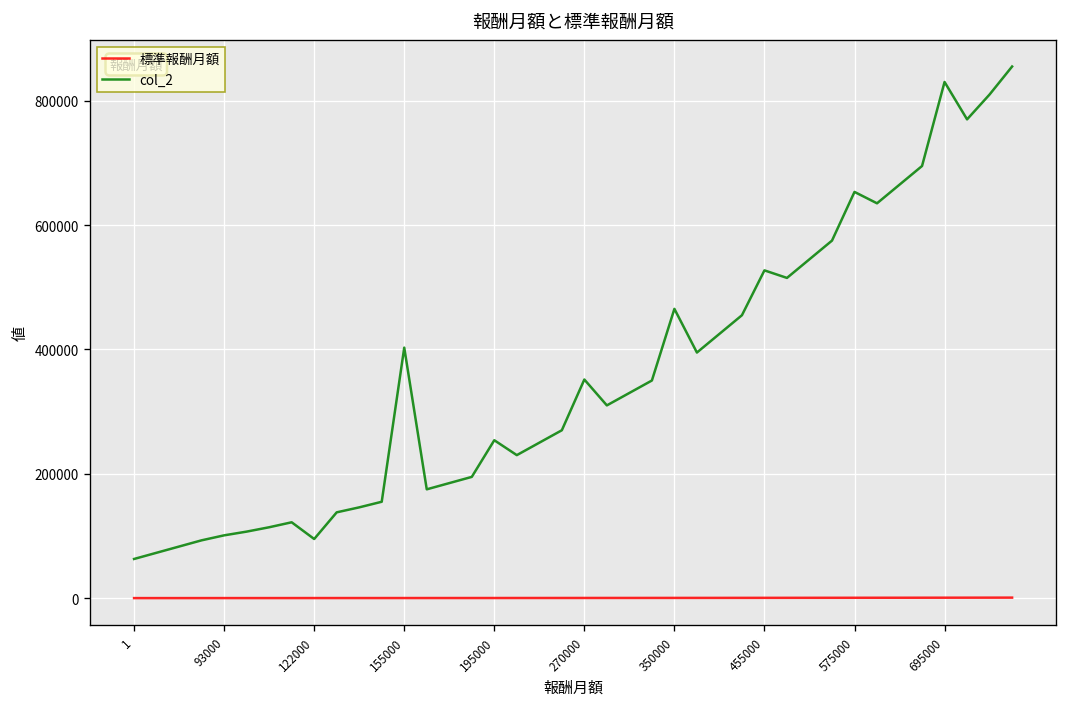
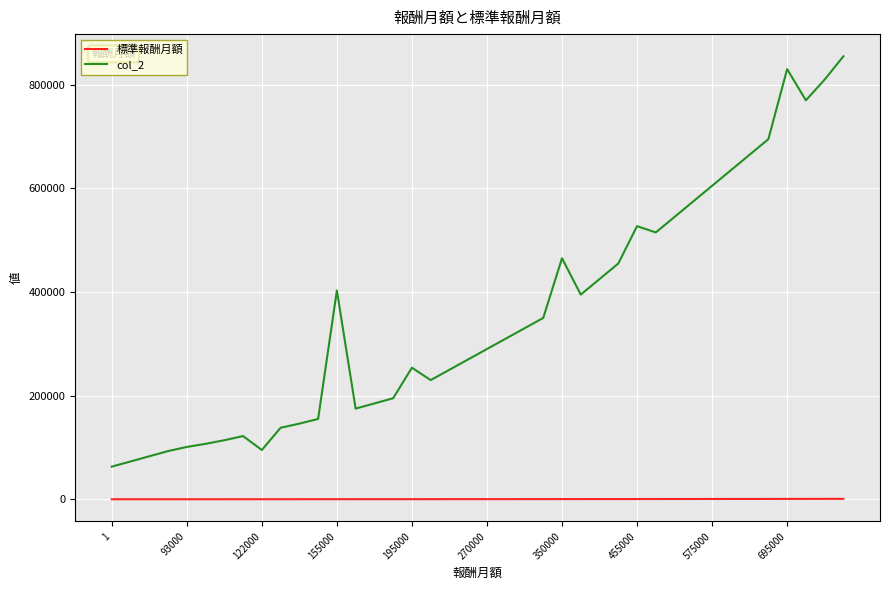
col_2, 270000: 350000 -> 290000
col_2, 575000: 650000 -> 600000
